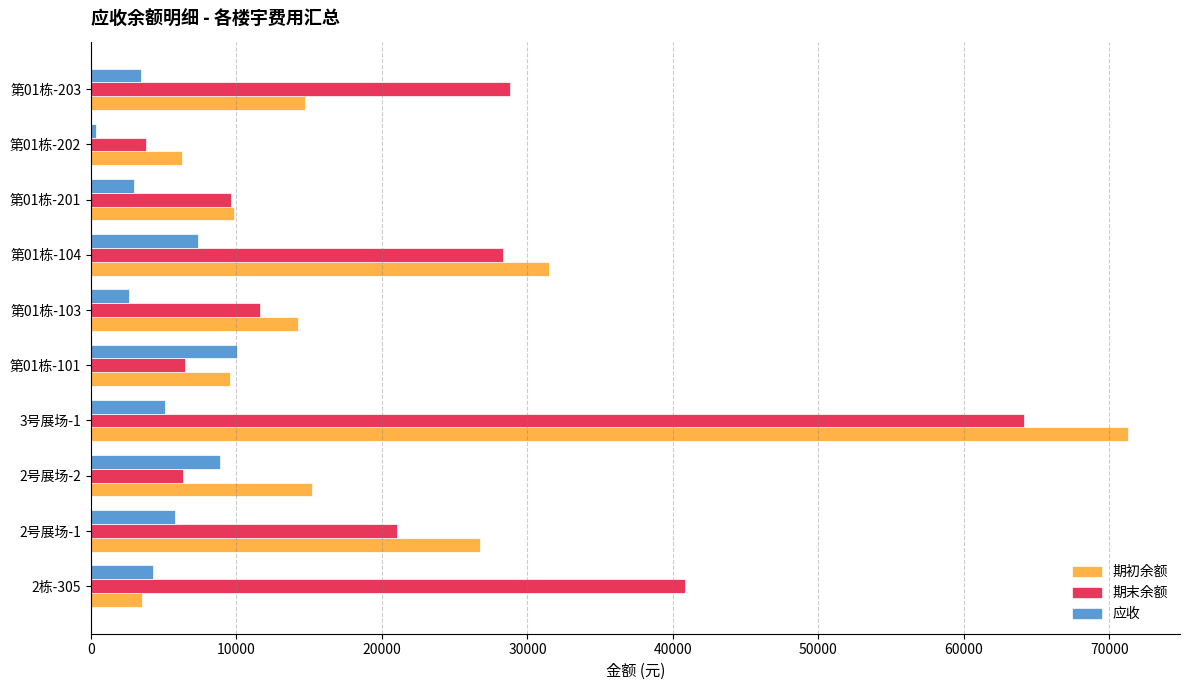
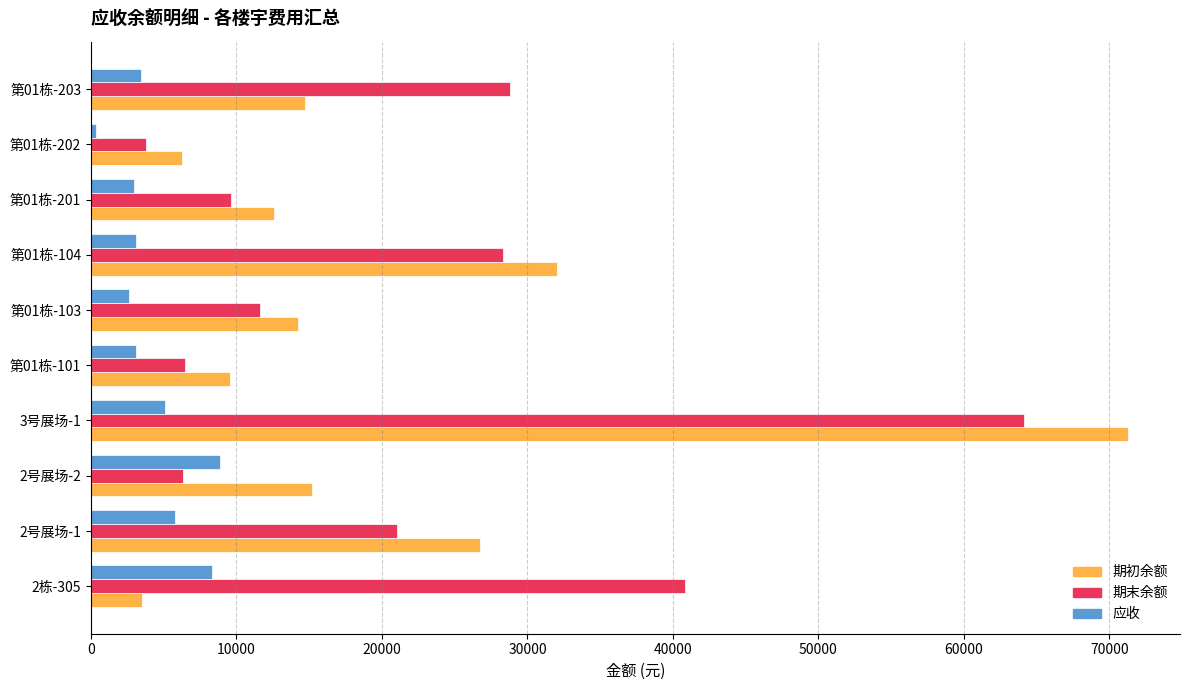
期初余额, 第01栋-201: 9800 -> 12600
应收, 第01栋-104: 7400 -> 3100
期初余额, 第01栋-104: 31400 -> 32000
应收, 第01栋-101: 10100 -> 3100
应收, 2栋-305: 4300 -> 8300
